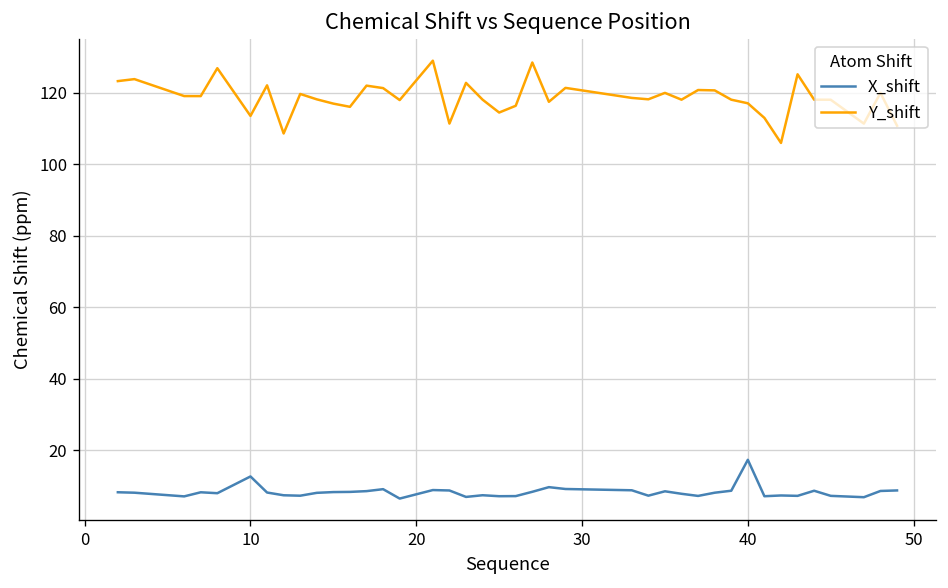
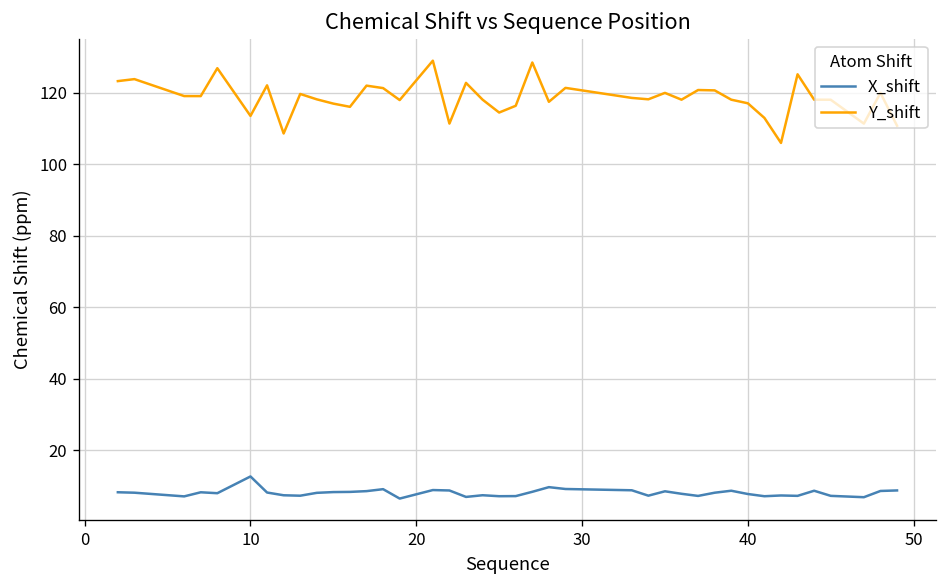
X_shift, 40: 17 -> 8
